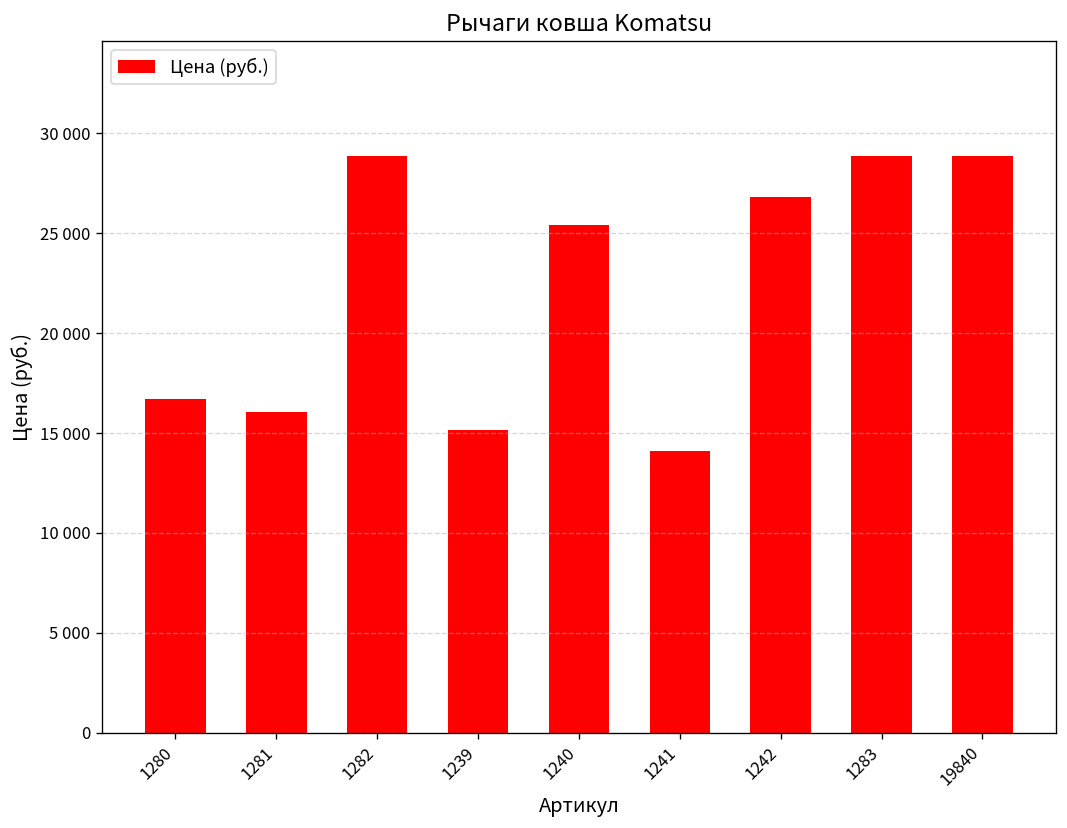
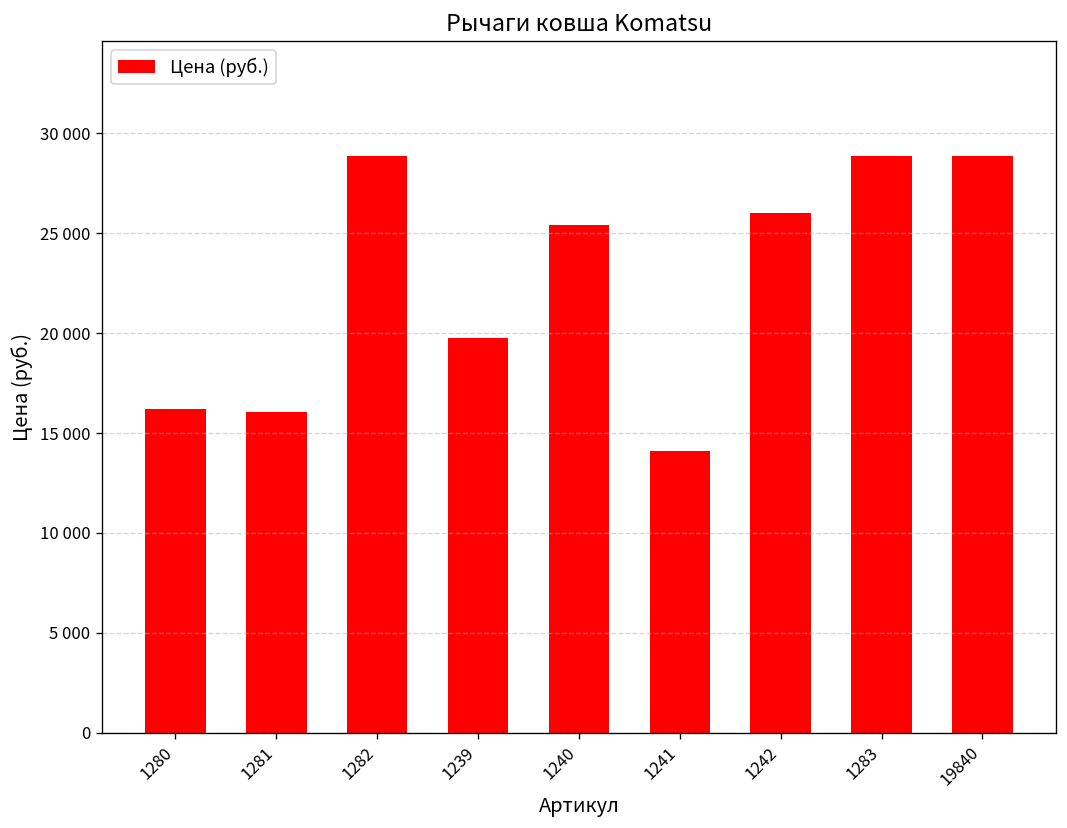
1280: 16700 -> 16200
1239: 15200 -> 19700
1242: 26800 -> 26000
